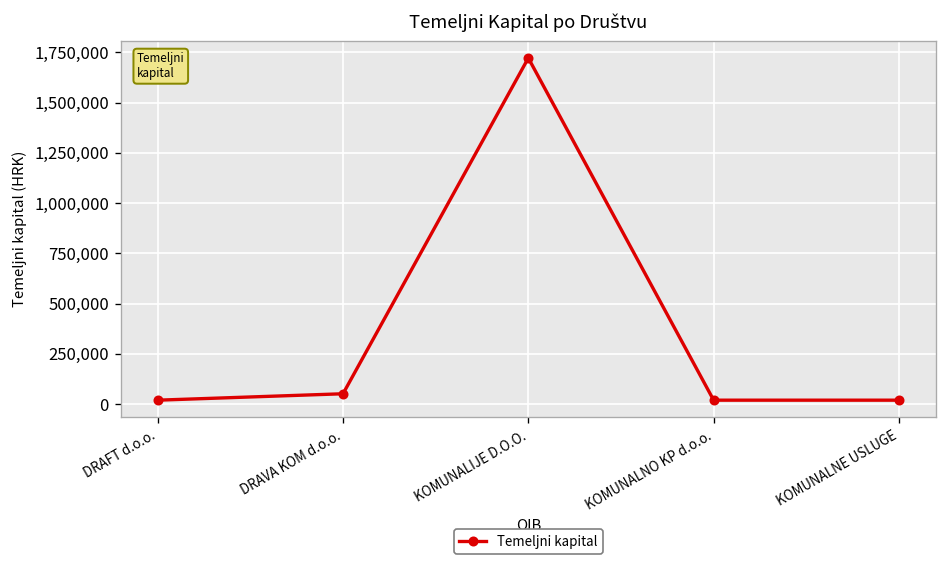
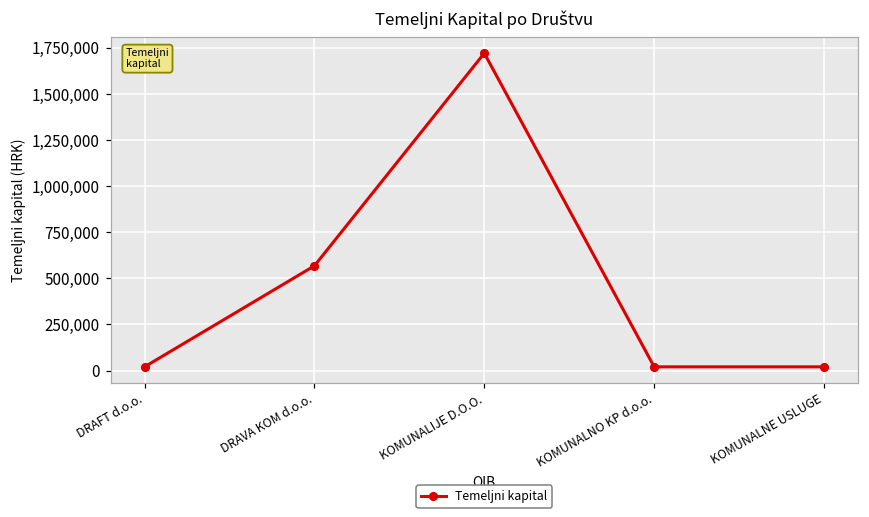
DRAVA KOM d.o.o.: 50,000 -> 570,000
